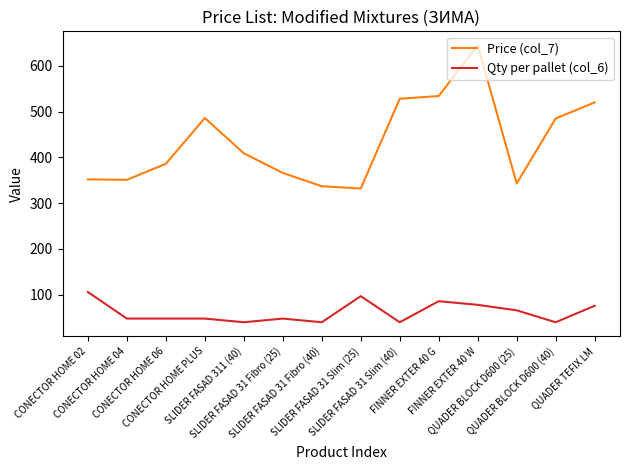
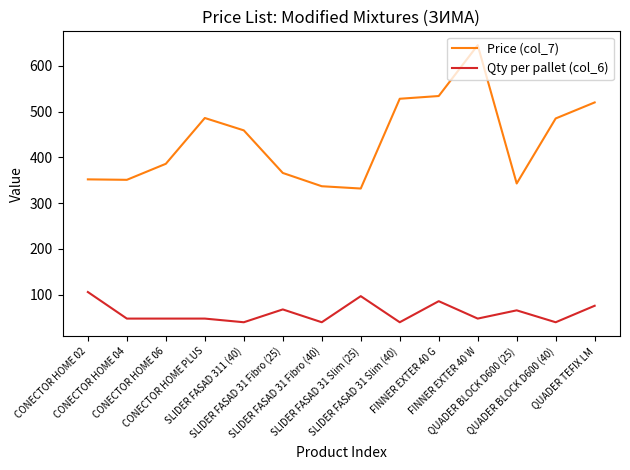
Price (col_7), SLIDER FASAD 311 (40): 410 -> 460
Qty per pallet (col_6), SLIDER FASAD 31 Fibro (25): 50 -> 70
Qty per pallet (col_6), FINNER EXTER 40 W: 80 -> 50
